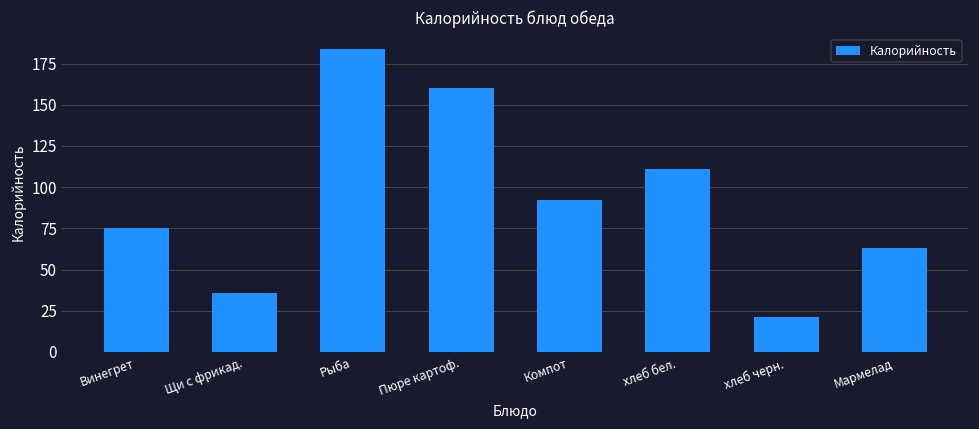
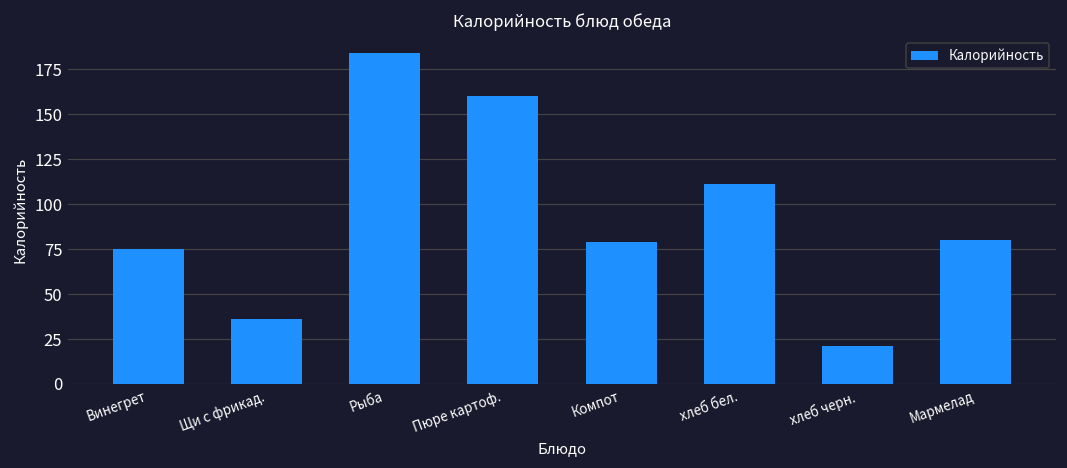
Компот: 92 -> 79
Мармелад: 63 -> 80
